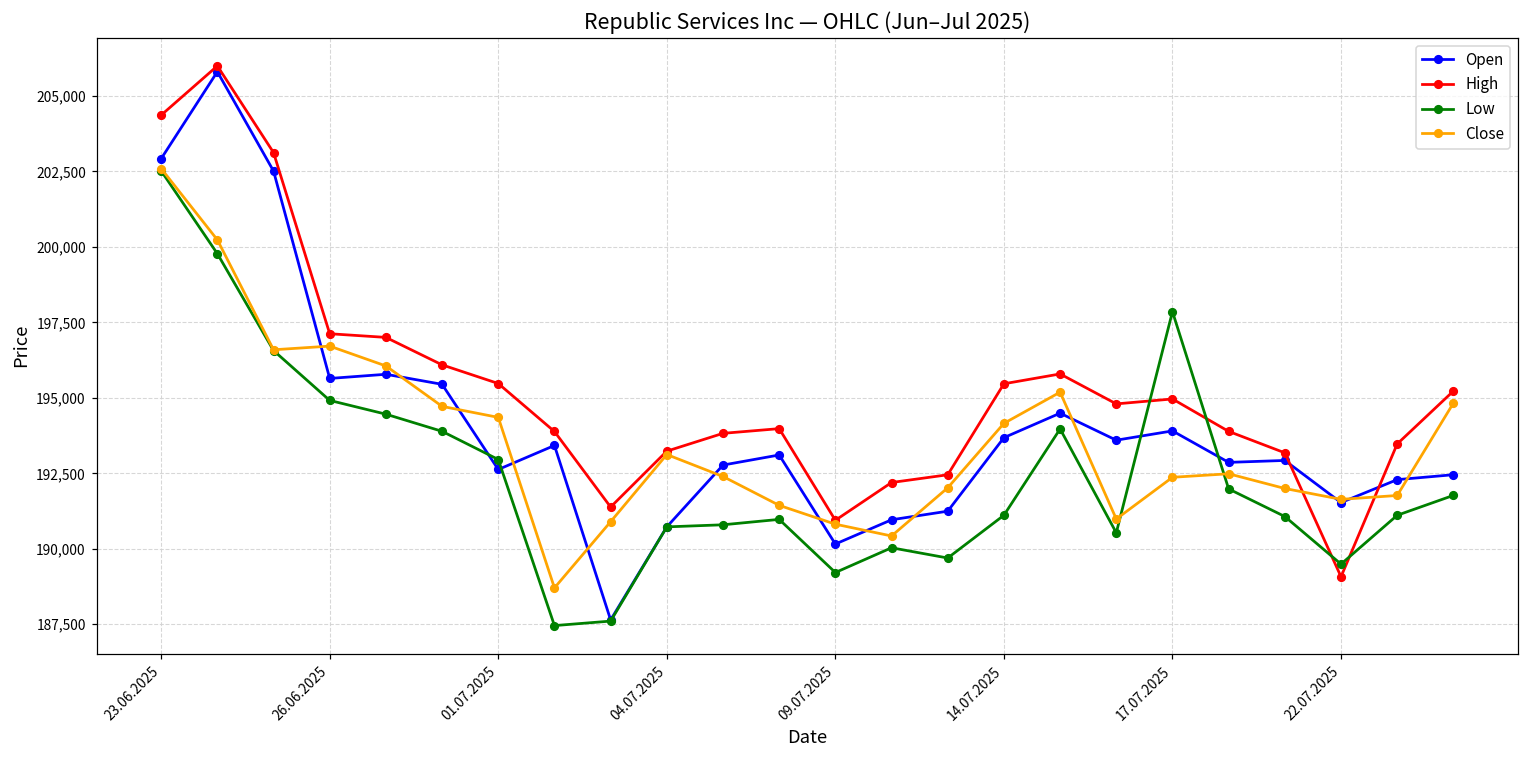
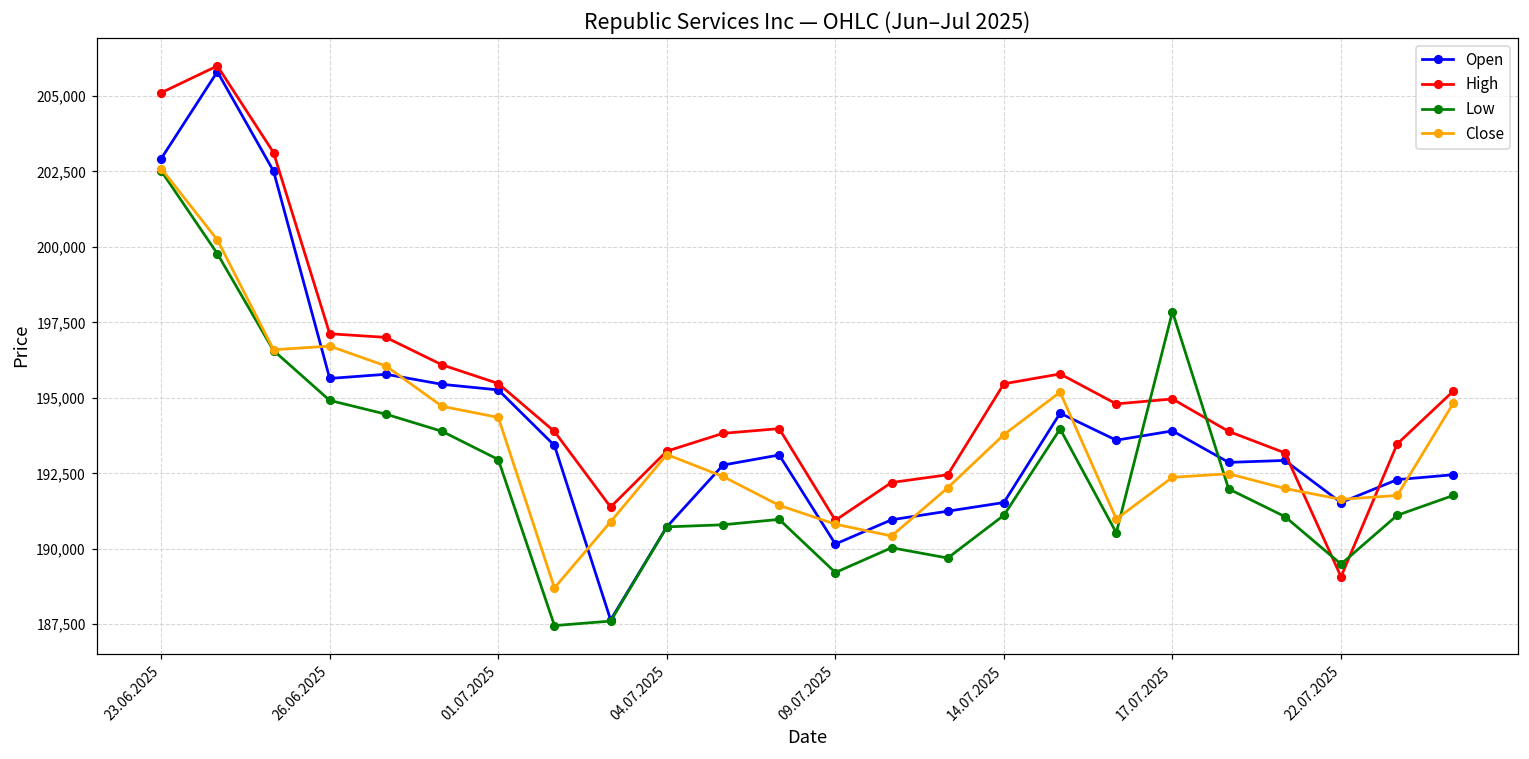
High, 23.06.2025: 204,400 -> 205,100
Open, 01.07.2025: 192,600 -> 195,300
Open, 14.07.2025: 193,700 -> 191,500
Close, 14.07.2025: 194,200 -> 193,800
